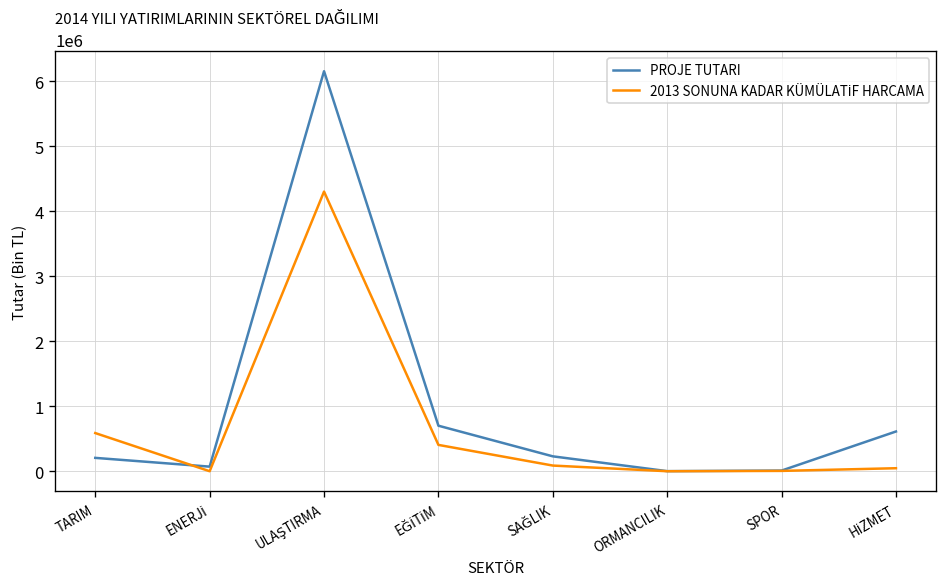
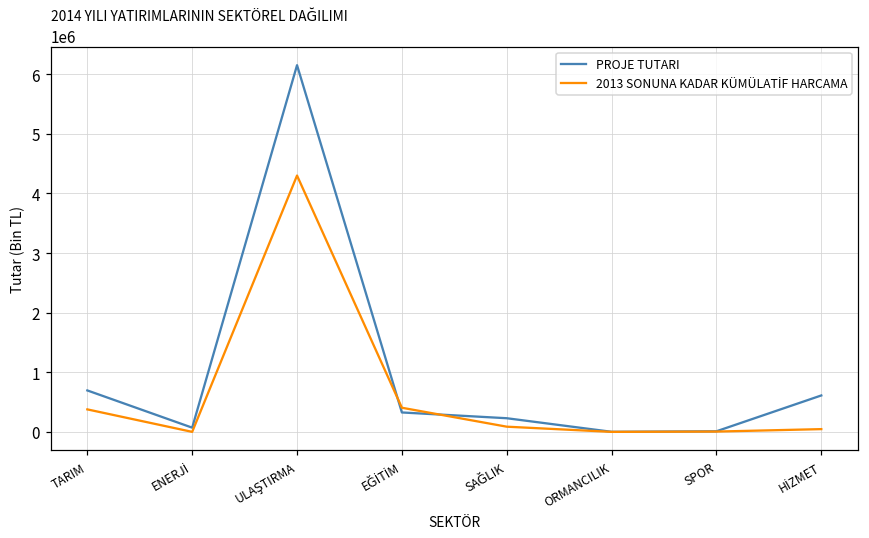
PROJE TUTARI, TARIM: 200000 -> 700000
2013 SONUNA KADAR KÜMÜLATİF HARCAMA, TARIM: 600000 -> 400000
PROJE TUTARI, EĞİTİM: 700000 -> 300000
